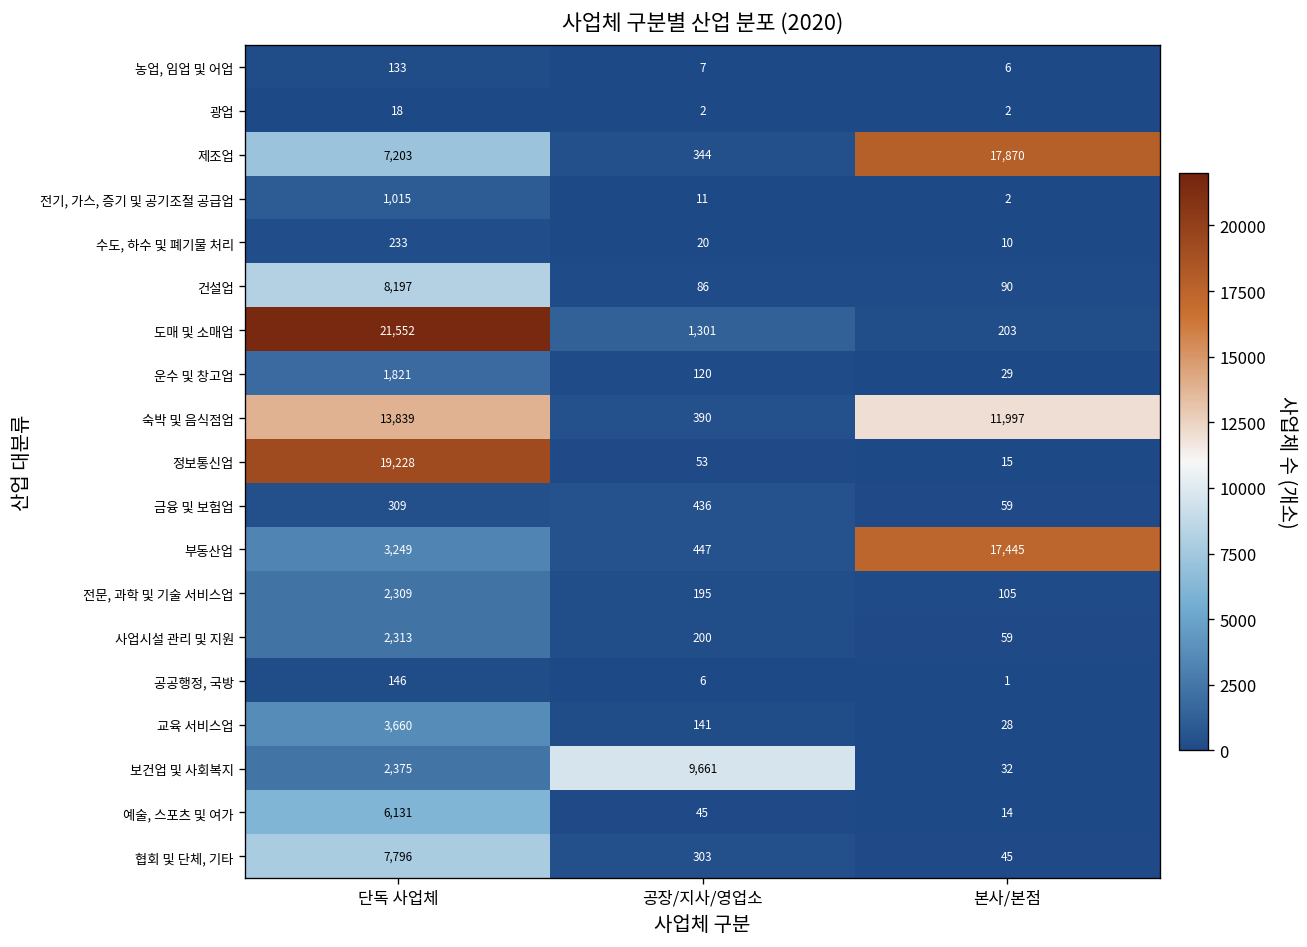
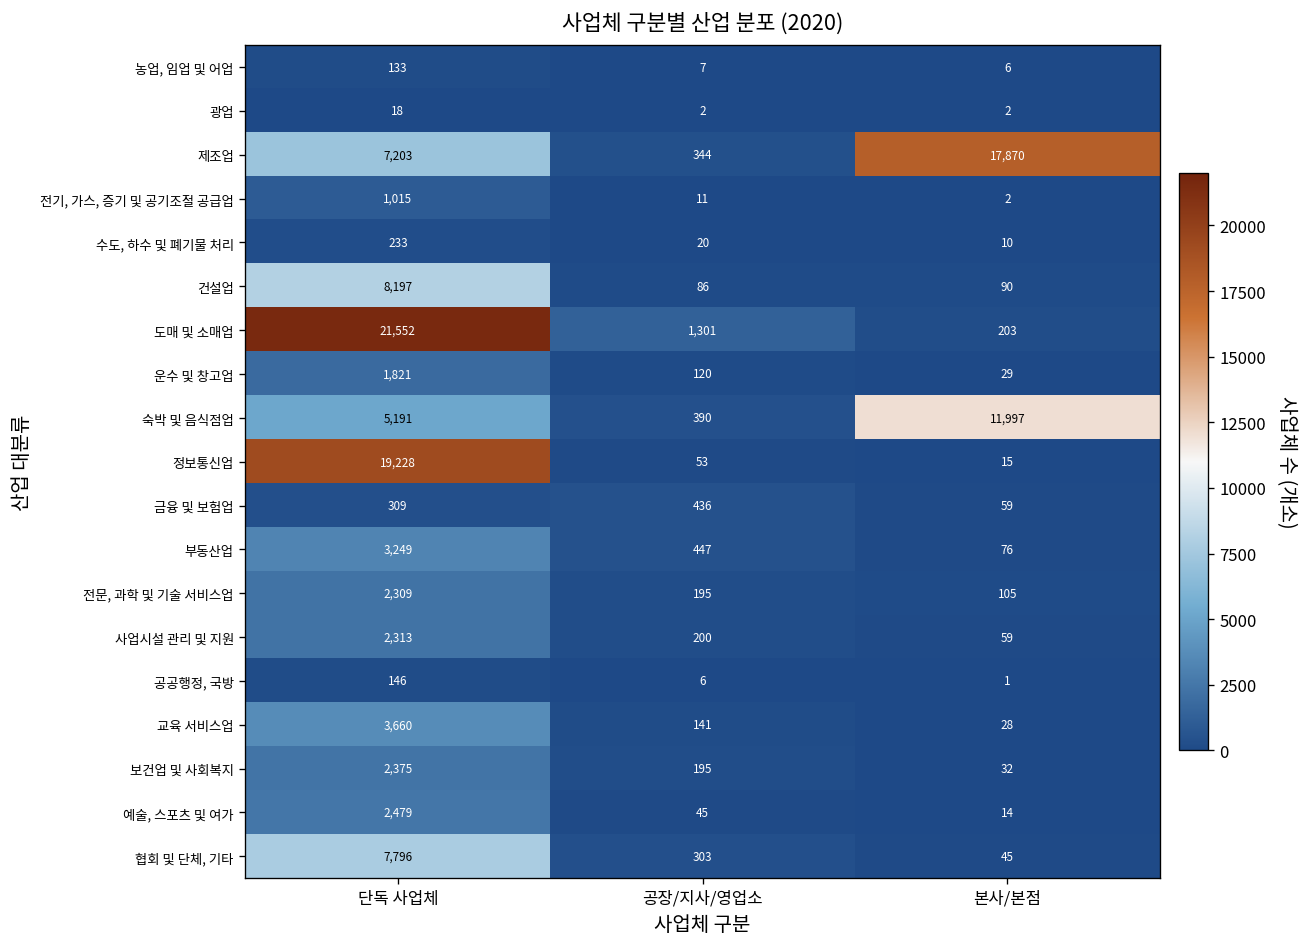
숙박 및 음식점업, 단독 사업체: 13,839 -> 5,191
부동산업, 본사/본점: 17,445 -> 76
보건업 및 사회복지, 공장/지사/영업소: 9,661 -> 195
예술, 스포츠 및 여가, 단독 사업체: 6,131 -> 2,479
